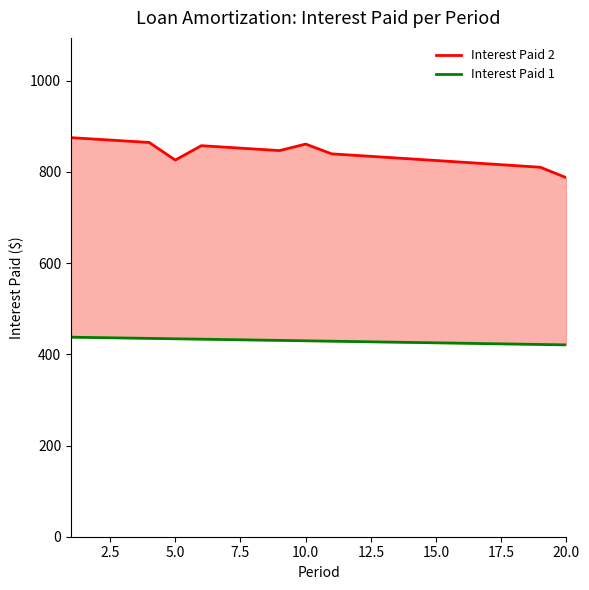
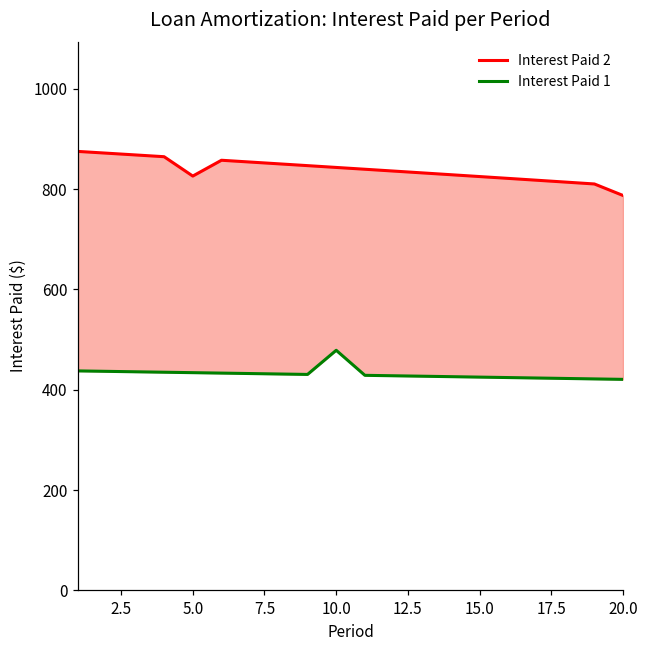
Interest Paid 2, 10.0: 860 -> 840
Interest Paid 1, 10.0: 430 -> 480
